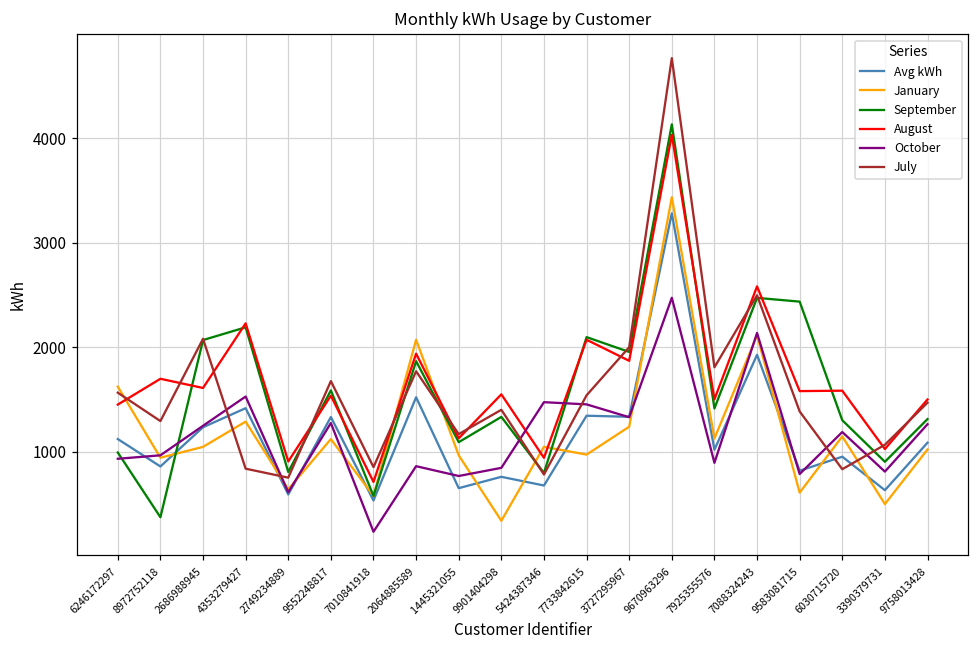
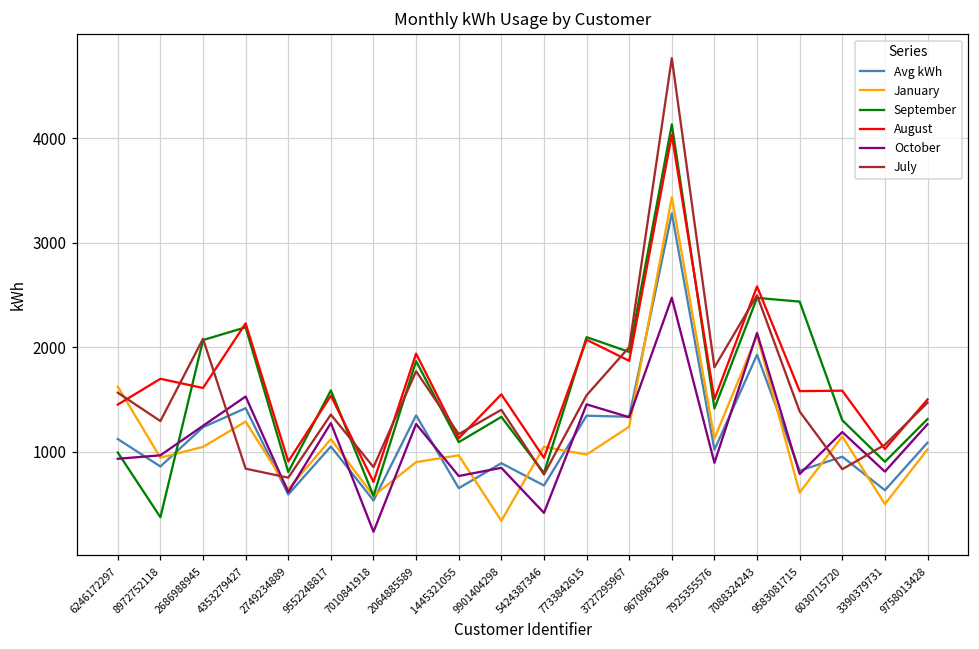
Avg kWh, 9552248817: 1300 -> 1100
July, 9552248817: 1700 -> 1400
Avg kWh, 2064885589: 1500 -> 1300
January, 2064885589: 2100 -> 900
October, 2064885589: 900 -> 1300
Avg kWh, 9901404298: 800 -> 900
October, 5424387346: 1500 -> 400
